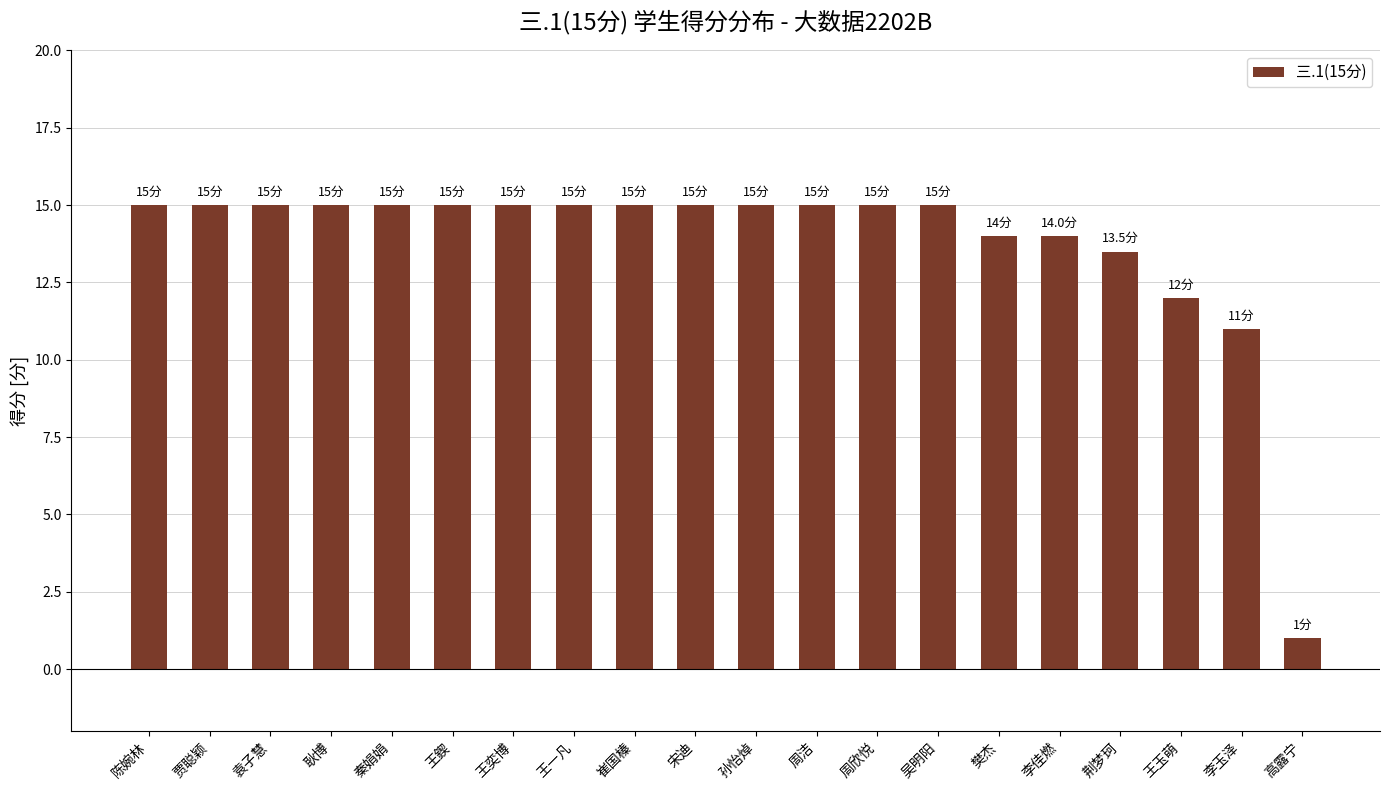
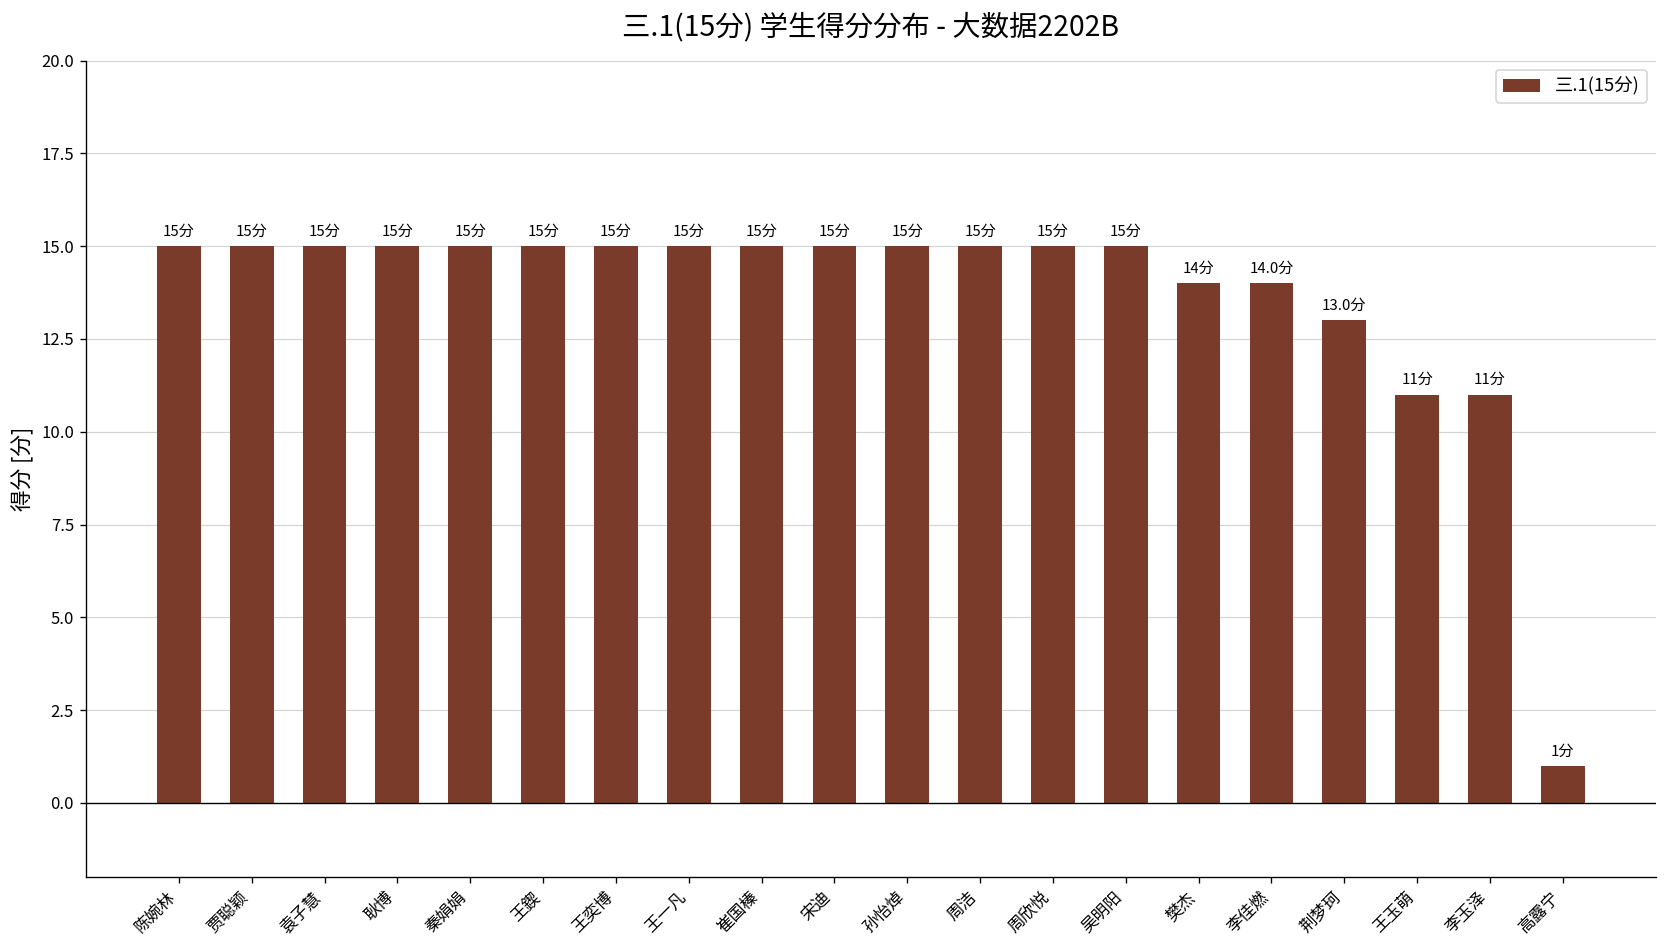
荆梦珂: 13.5分 -> 13.0分
王玉萌: 12分 -> 11分
